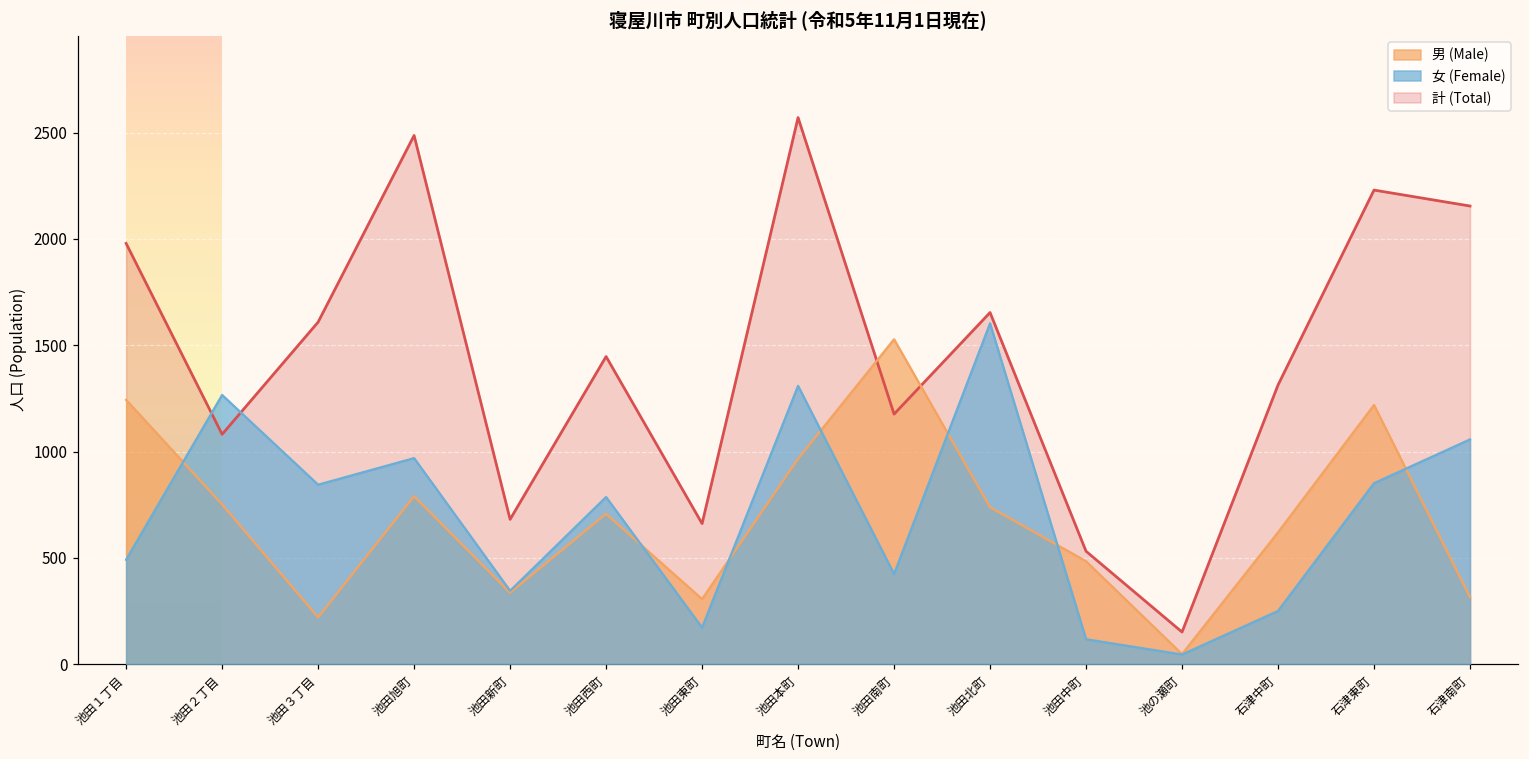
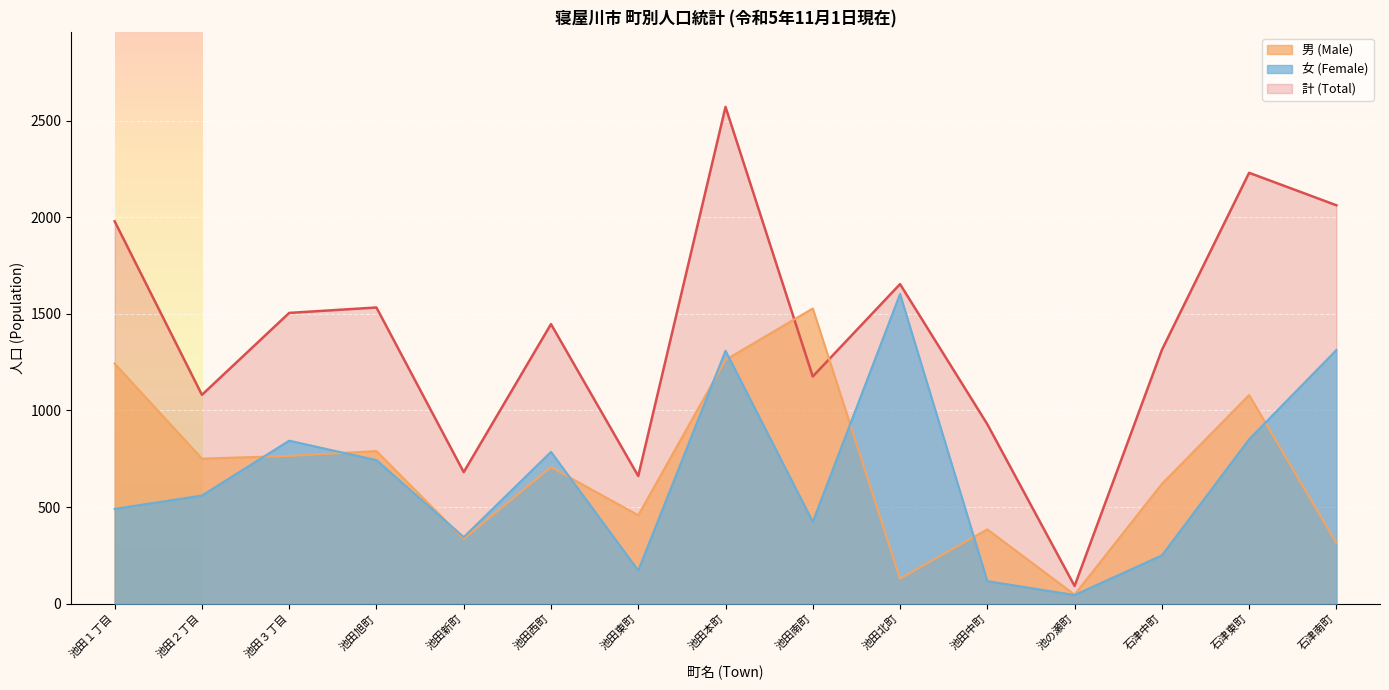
女 (Female), 池田２丁目: 1270 -> 560
男 (Male), 池田３丁目: 220 -> 770
計 (Total), 池田３丁目: 1610 -> 1510
女 (Female), 池田旭町: 970 -> 740
計 (Total), 池田旭町: 2490 -> 1530
男 (Male), 池田東町: 310 -> 460
男 (Male), 池田本町: 970 -> 1260
男 (Male), 池田北町: 740 -> 130
男 (Male), 池田中町: 480 -> 390
計 (Total), 池田中町: 530 -> 930
計 (Total), 池の瀬町: 150 -> 90
男 (Male), 石津東町: 1220 -> 1080
女 (Female), 石津南町: 1060 -> 1310
計 (Total), 石津南町: 2160 -> 2060
